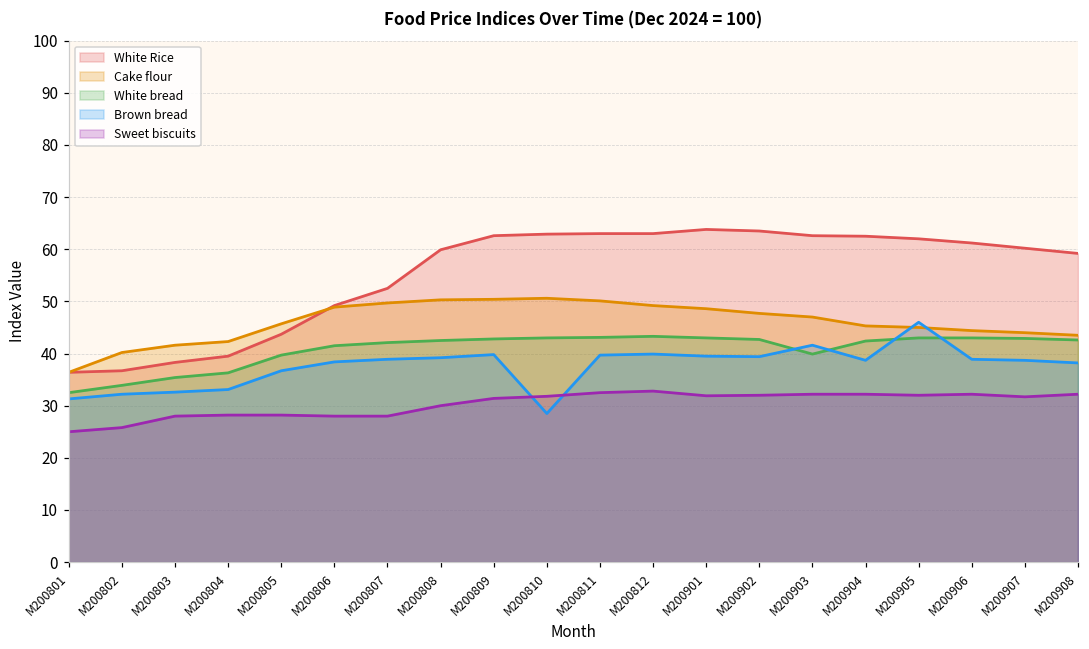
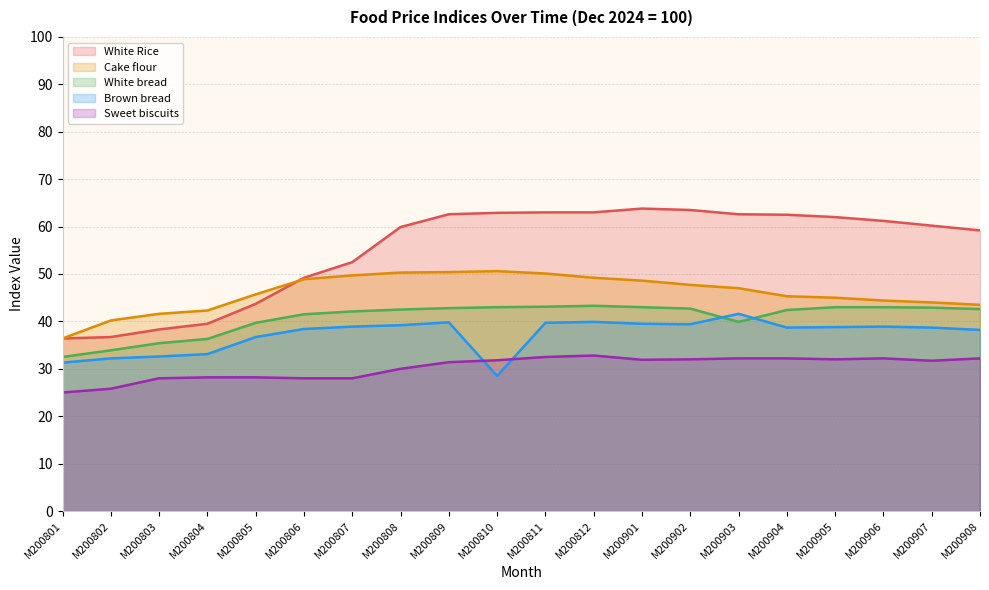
Brown bread, M200905: 46 -> 39
